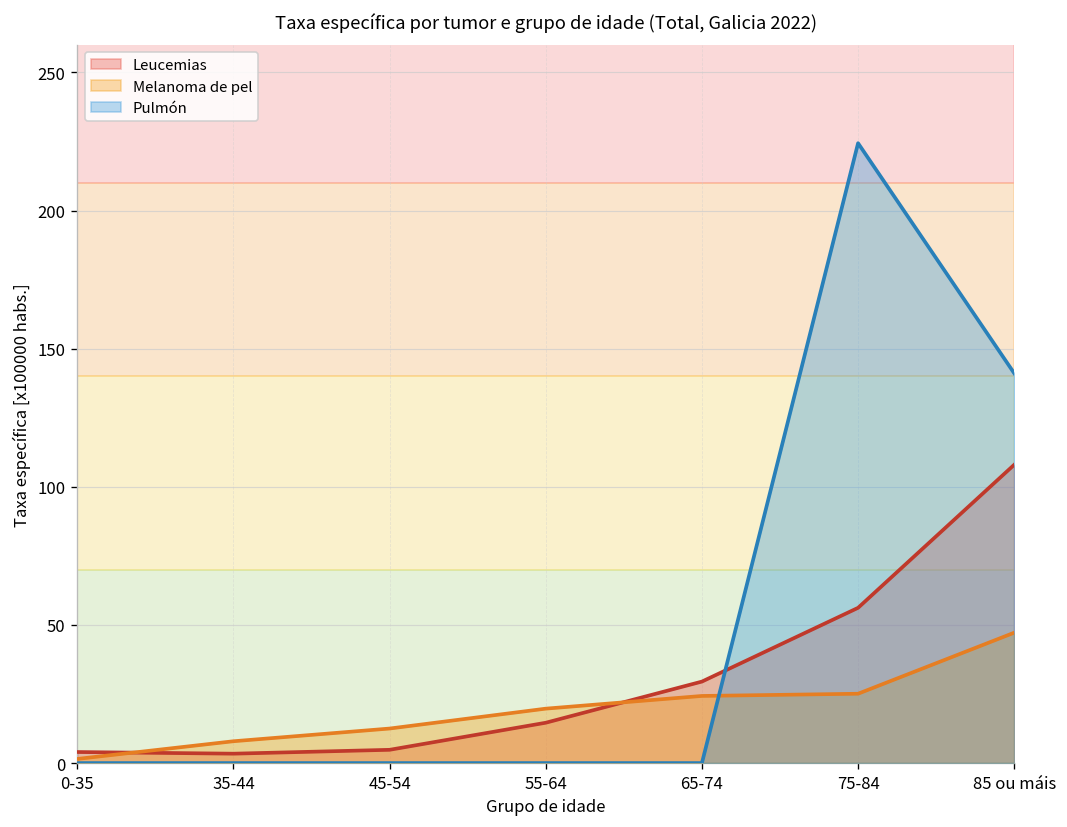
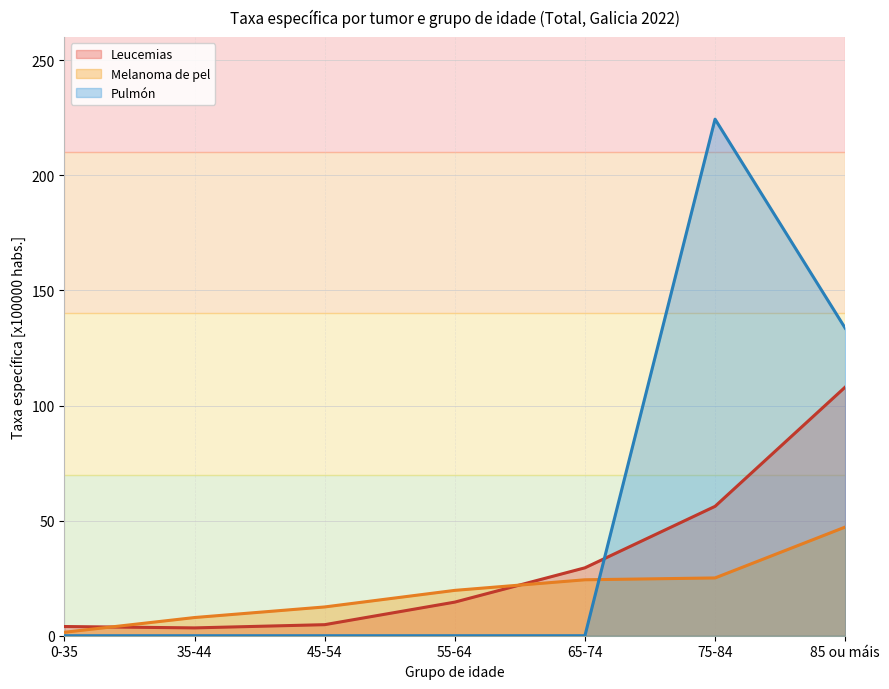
Pulmón, 85 ou máis: 141 -> 134
